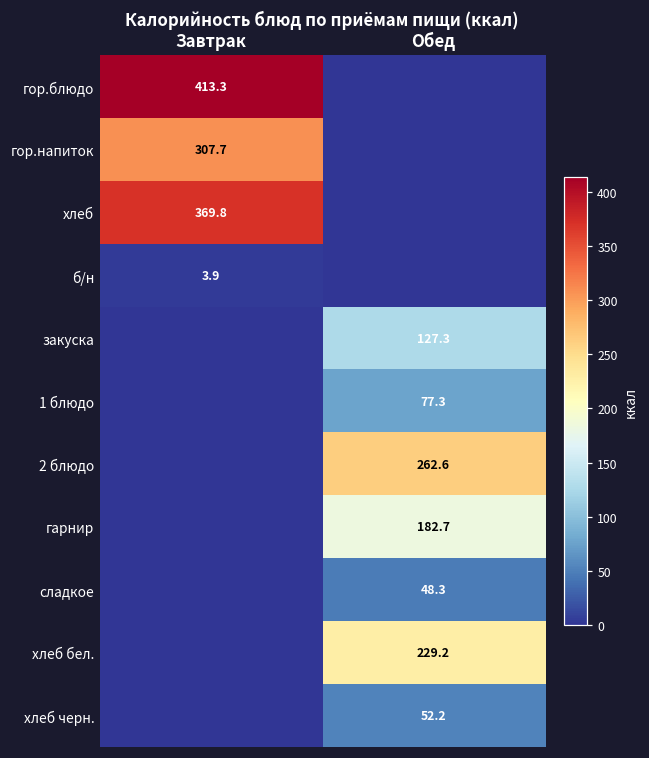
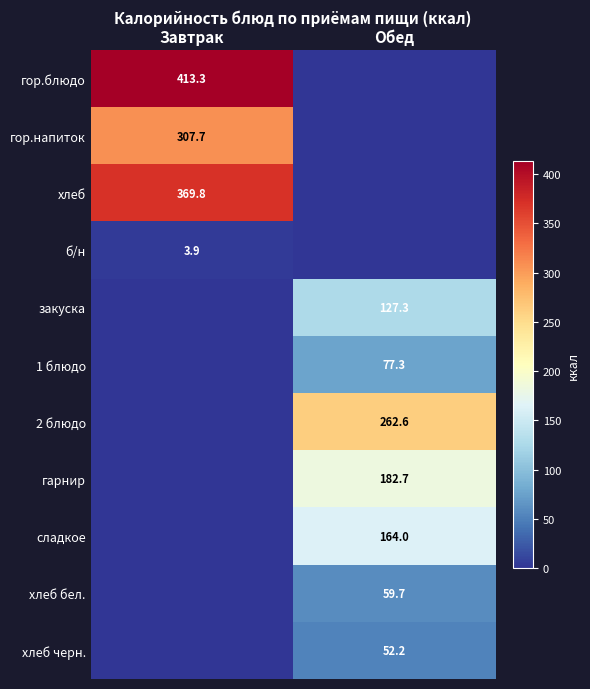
сладкое, Обед: 48.3 -> 164.0
хлеб бел., Обед: 229.2 -> 59.7
